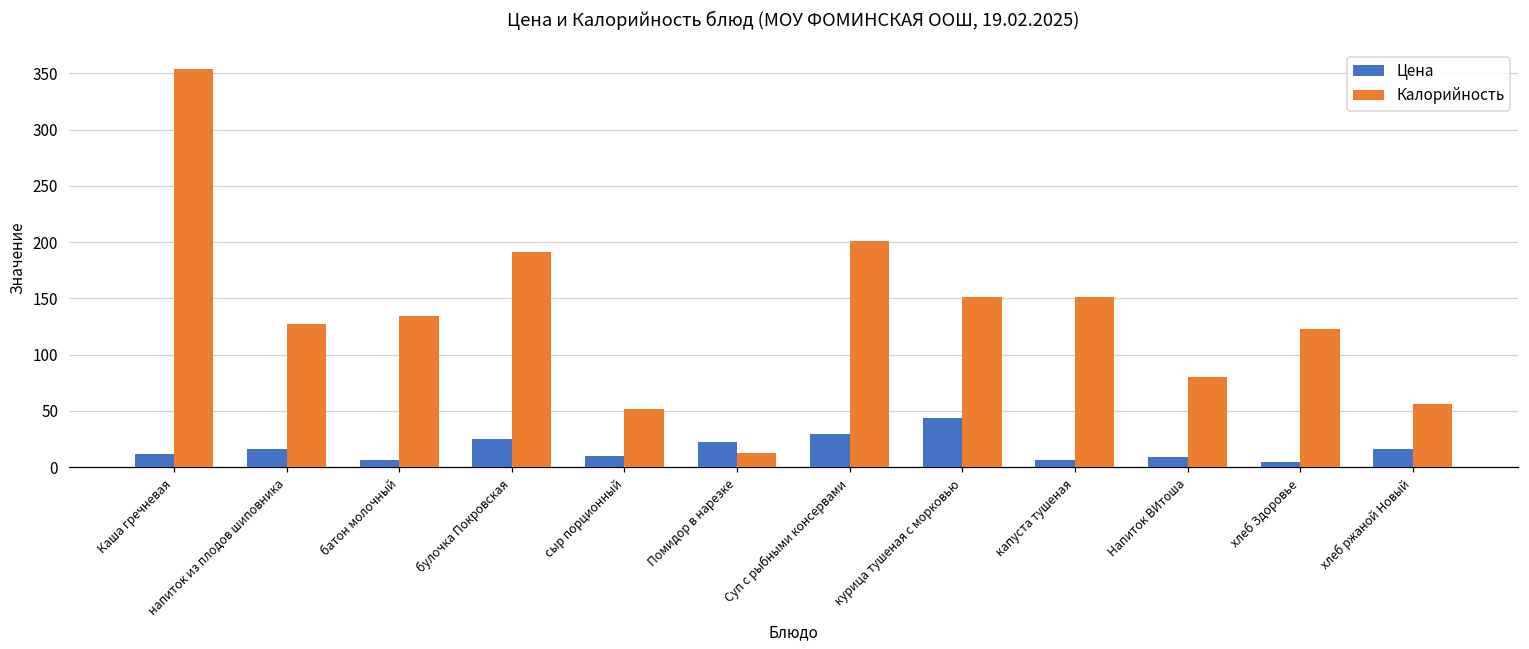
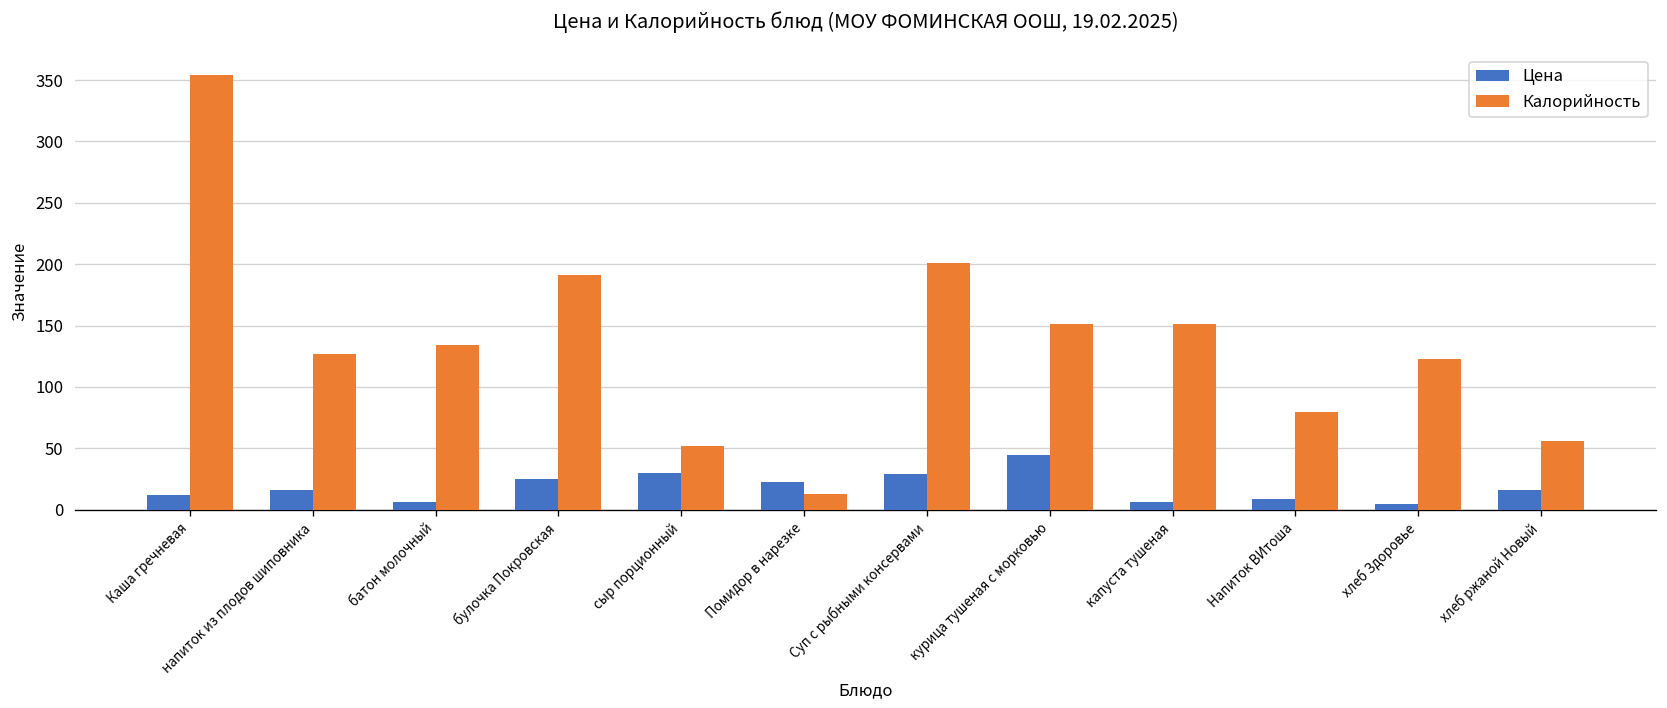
Цена, сыр порционный: 10 -> 30
